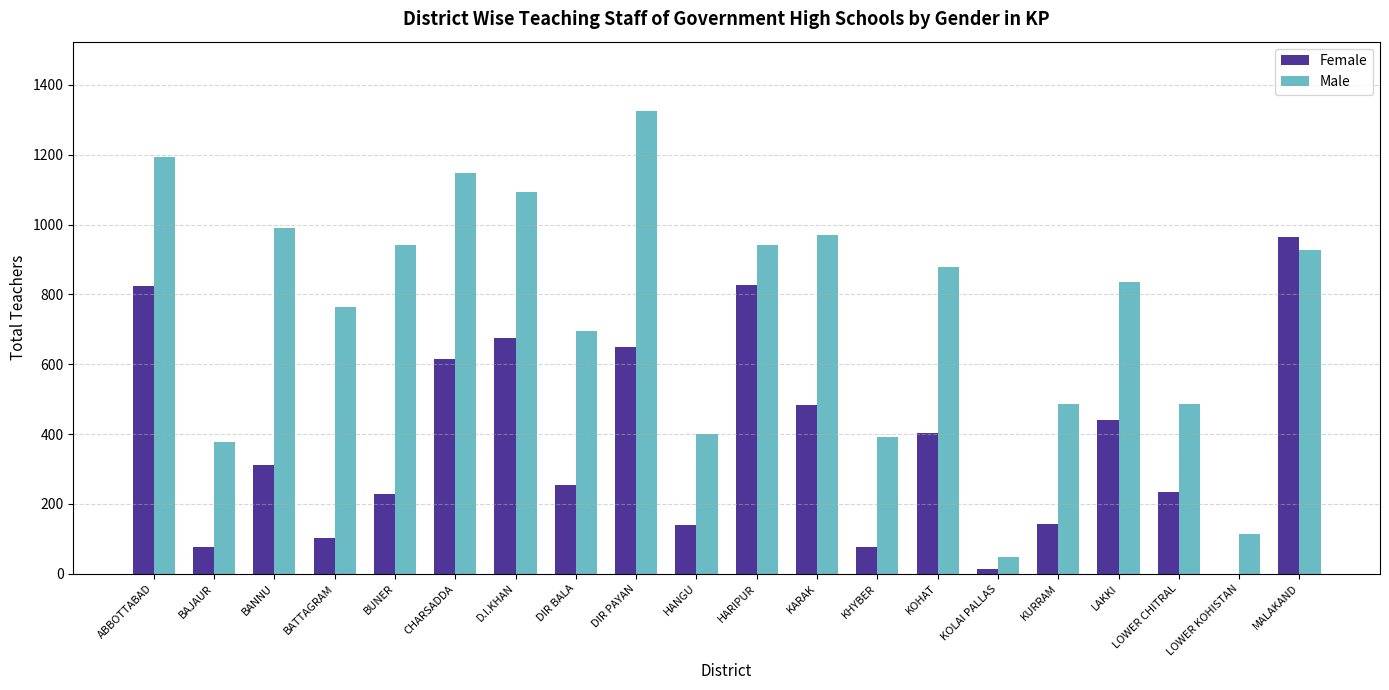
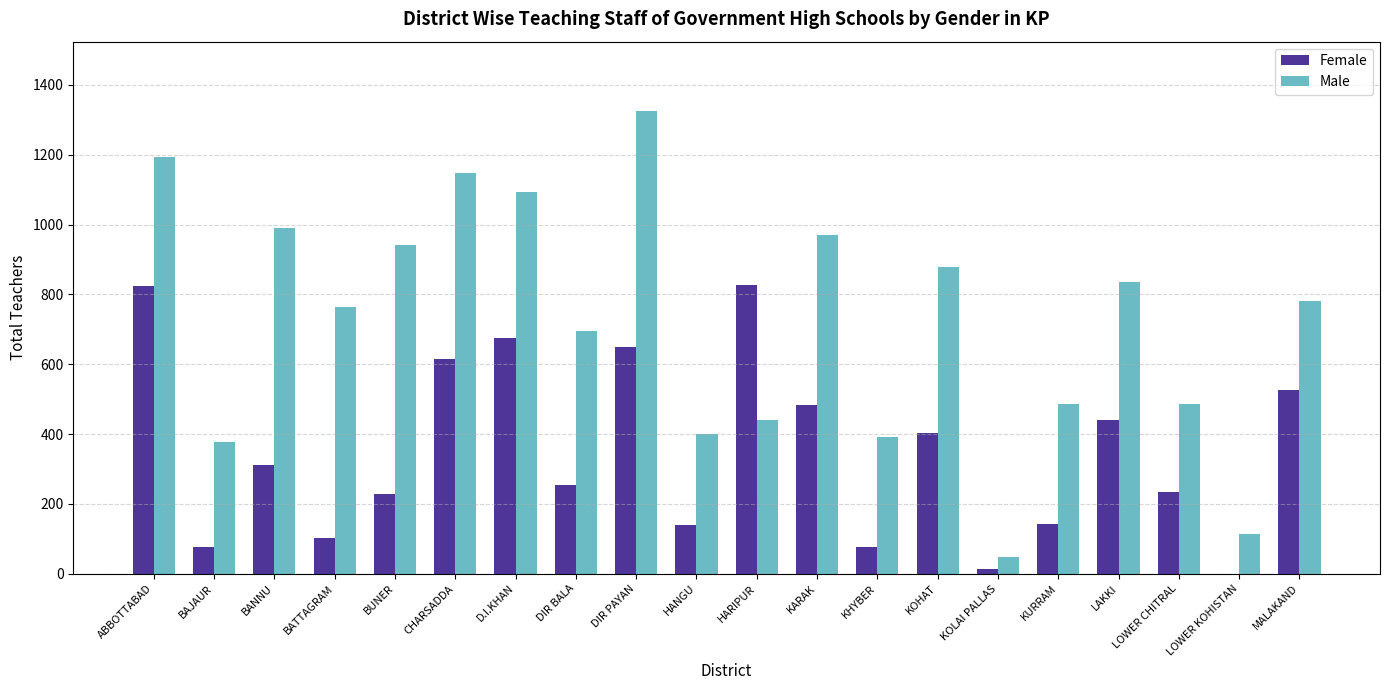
Male, HARIPUR: 940 -> 440
Female, MALAKAND: 960 -> 530
Male, MALAKAND: 930 -> 780
